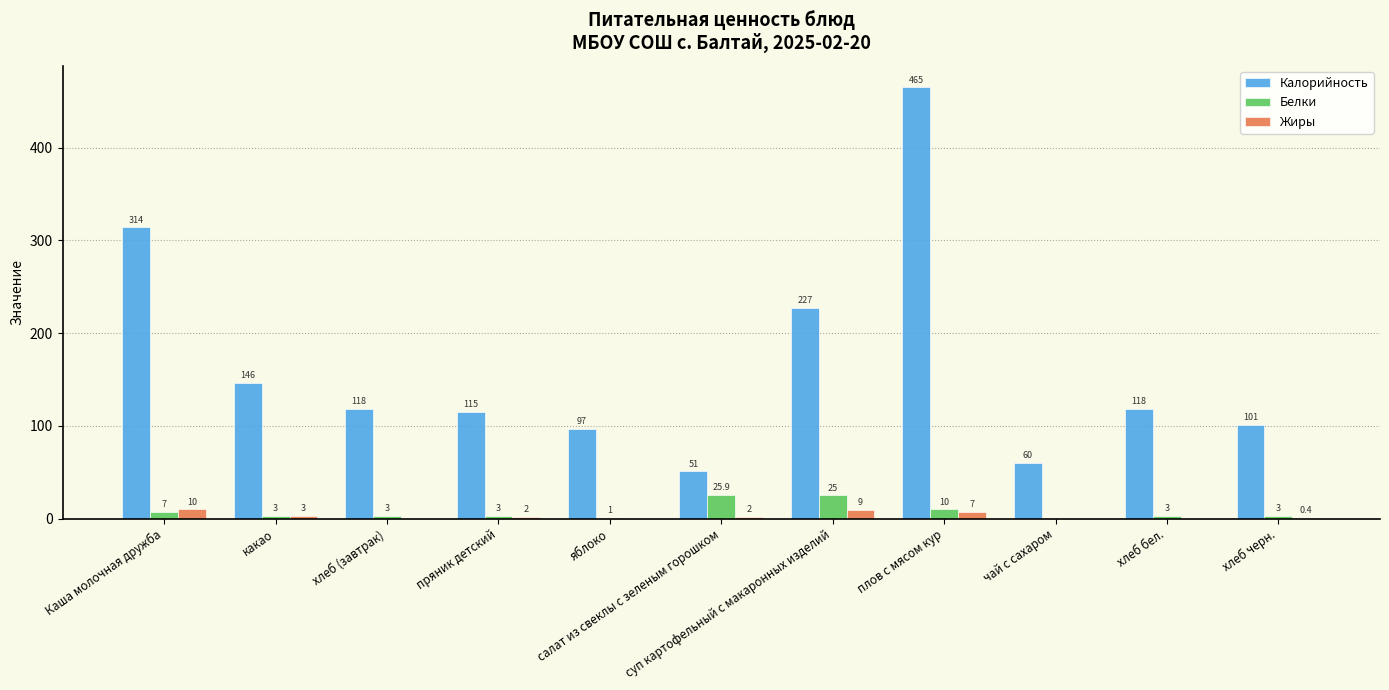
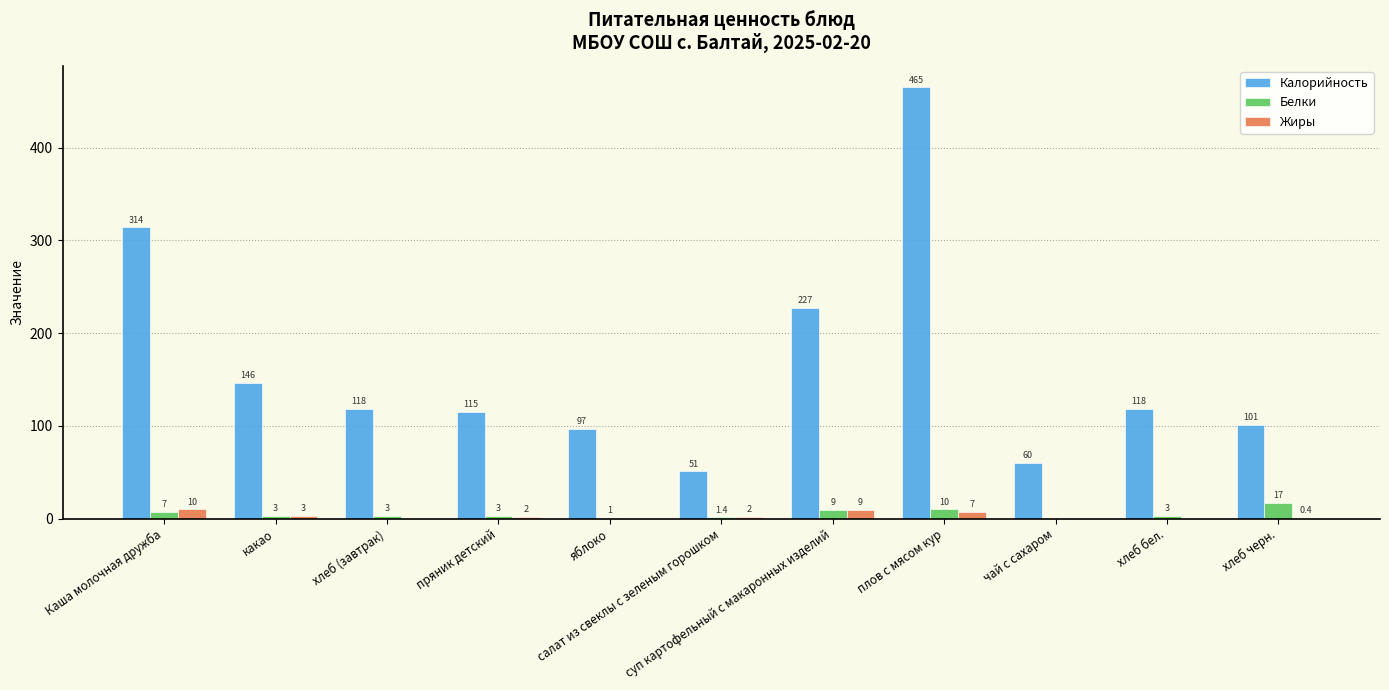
Белки, салат из свеклы с зеленым горошком: 25.9 -> 1.4
Белки, суп картофельный с макаронных изделий: 25 -> 9
Белки, хлеб черн.: 3 -> 17
